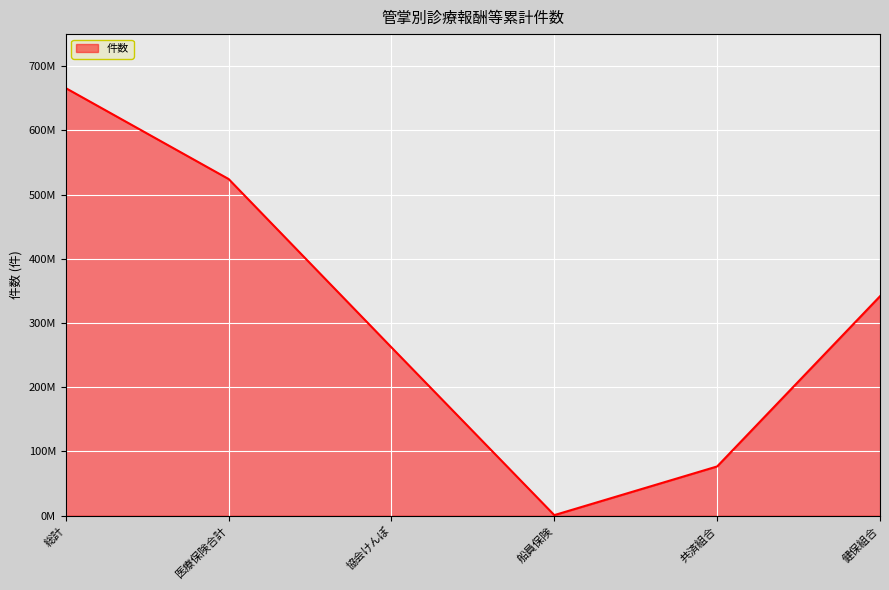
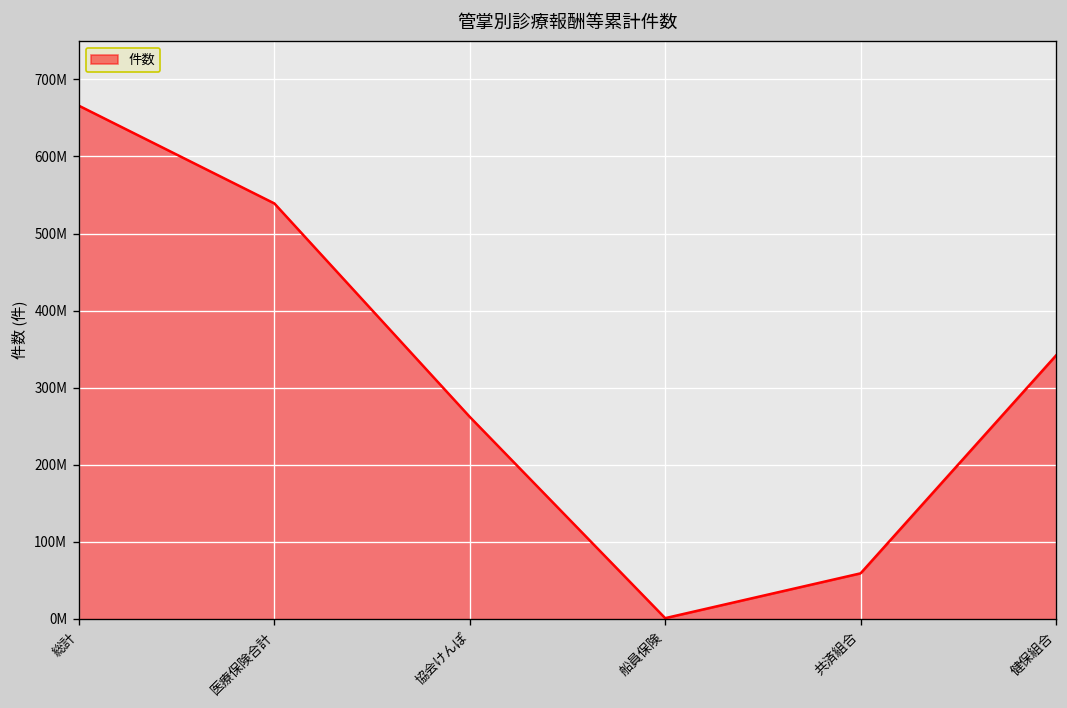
医療保険合計: 520000000 -> 540000000
共済組合: 80000000 -> 60000000
